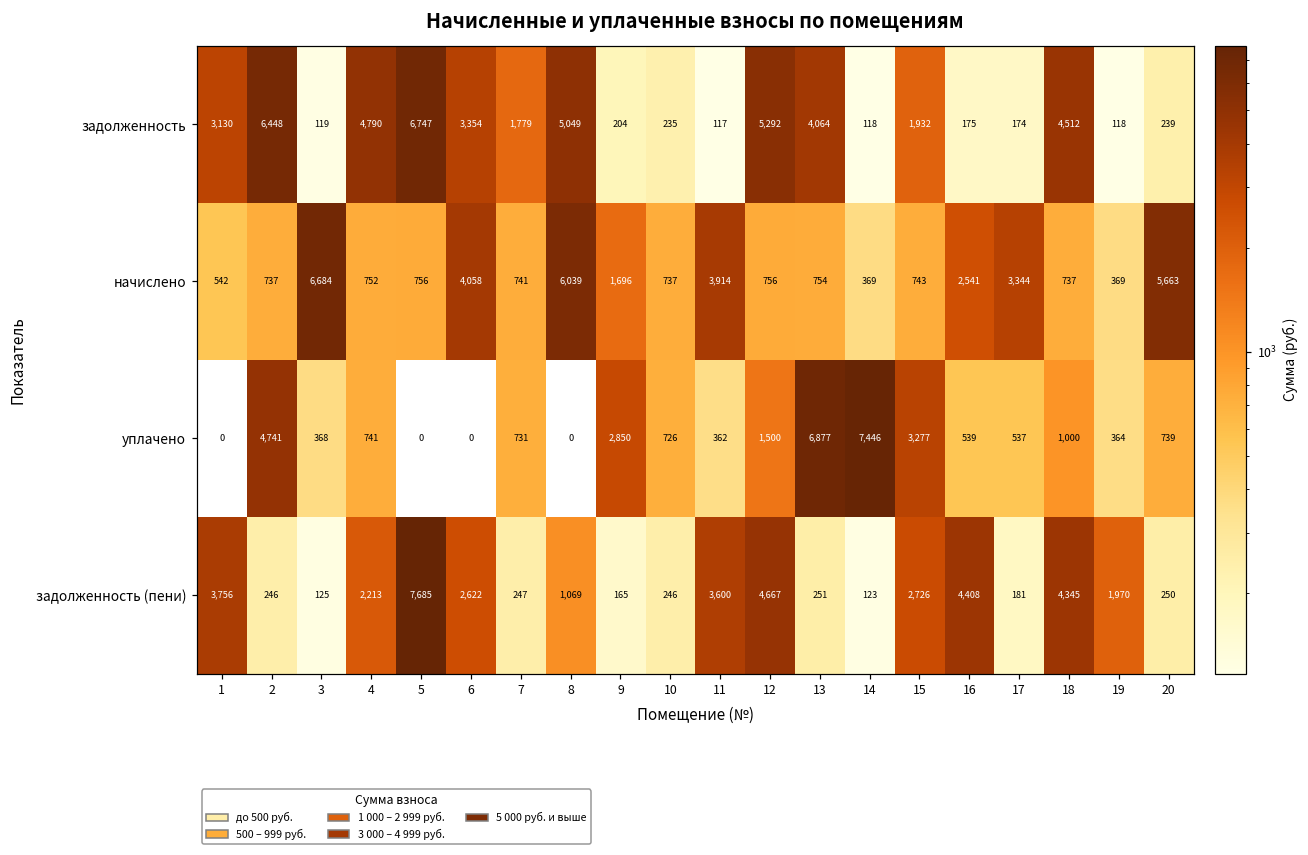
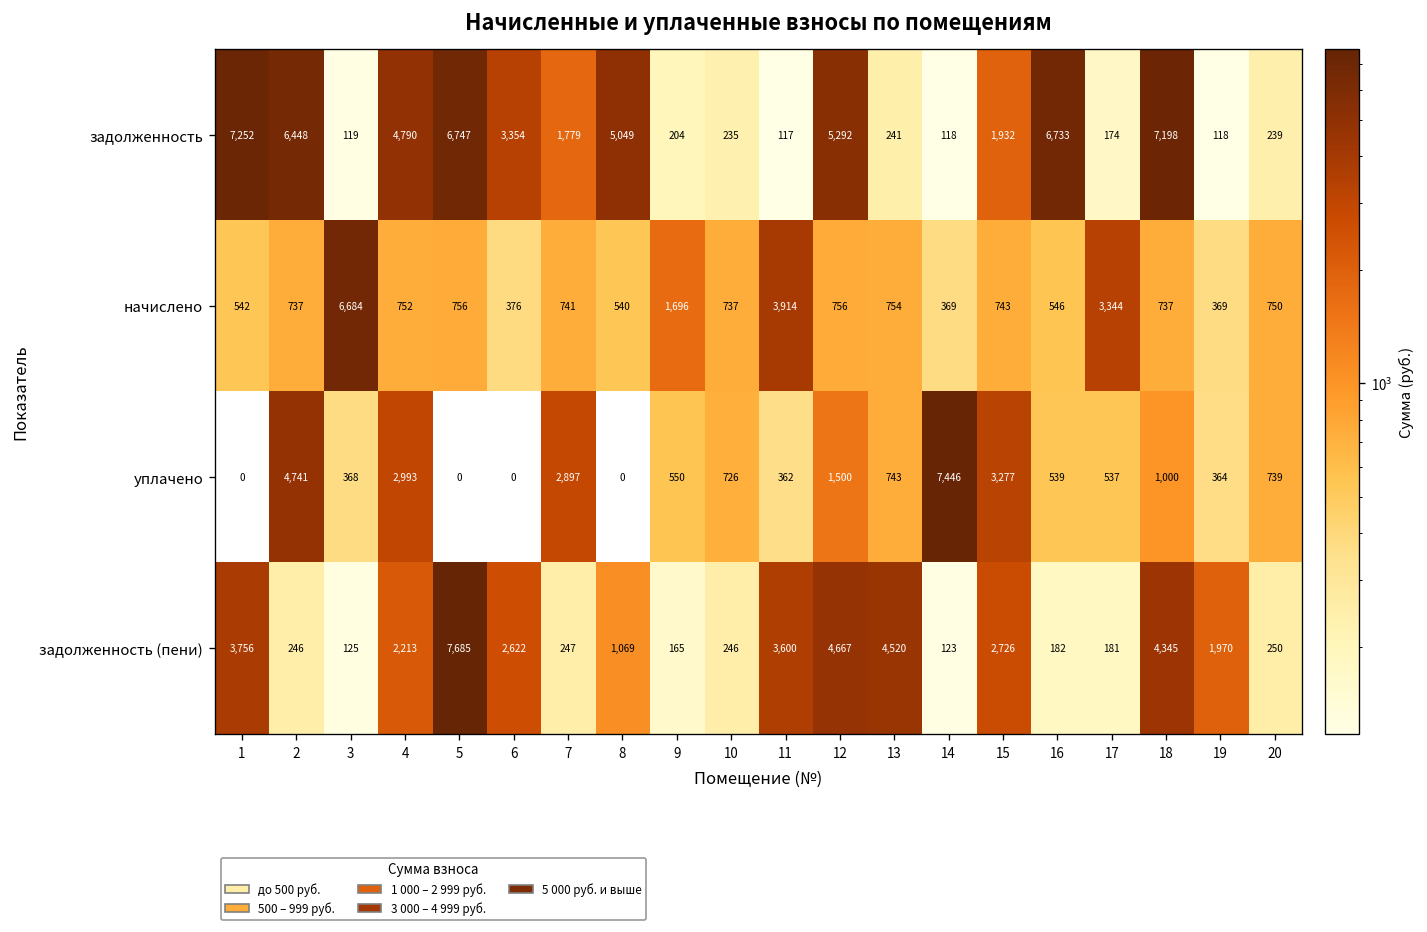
задолженность, 1: 3,130 -> 7,252
задолженность, 13: 4,064 -> 241
задолженность, 16: 175 -> 6,733
задолженность, 18: 4,512 -> 7,198
начислено, 6: 4,058 -> 376
начислено, 8: 6,039 -> 540
начислено, 16: 2,541 -> 546
начислено, 20: 5,663 -> 750
уплачено, 4: 741 -> 2,993
уплачено, 7: 731 -> 2,897
уплачено, 9: 2,850 -> 550
уплачено, 13: 6,877 -> 743
задолженность (пени), 13: 251 -> 4,520
задолженность (пени), 16: 4,408 -> 182
